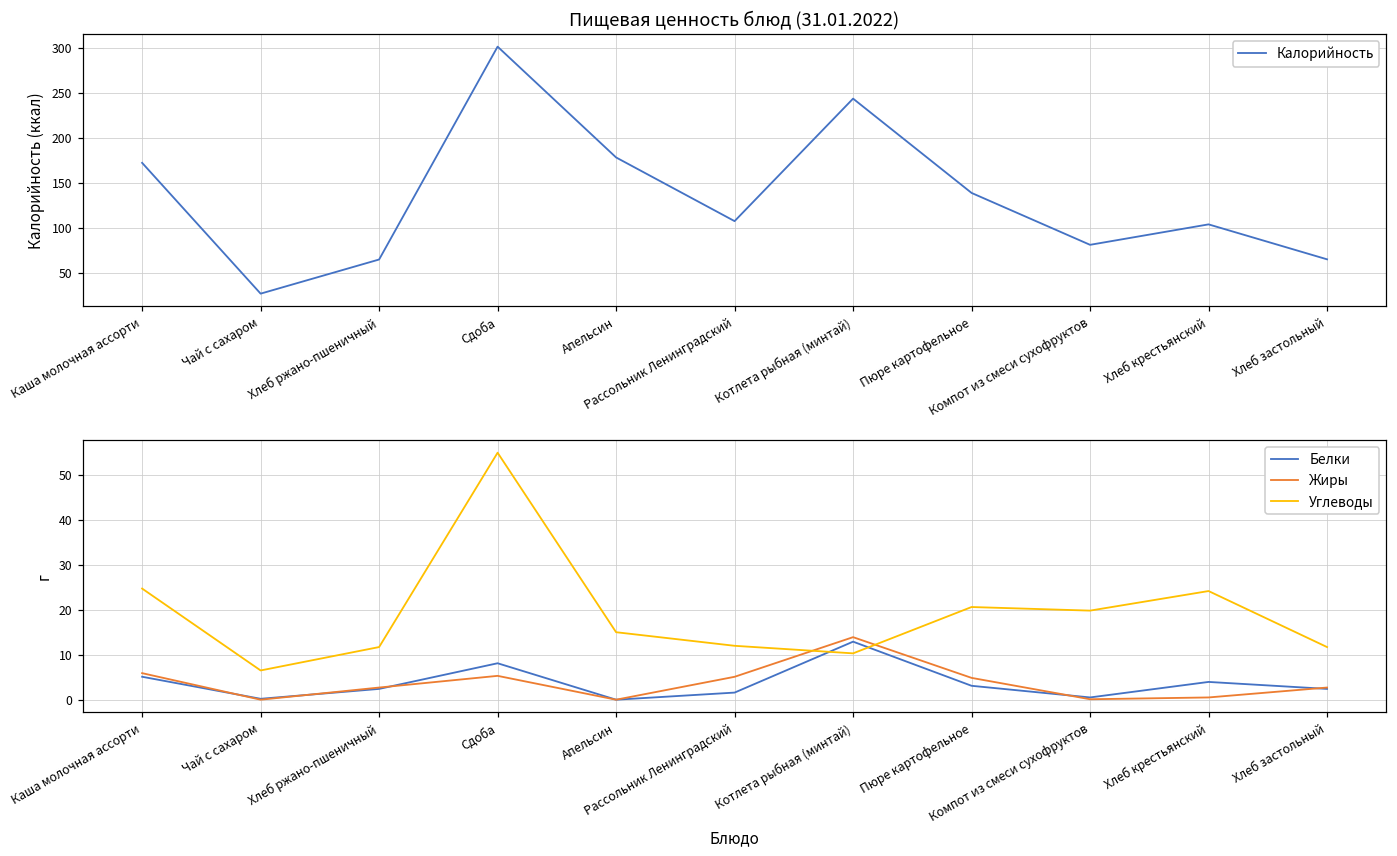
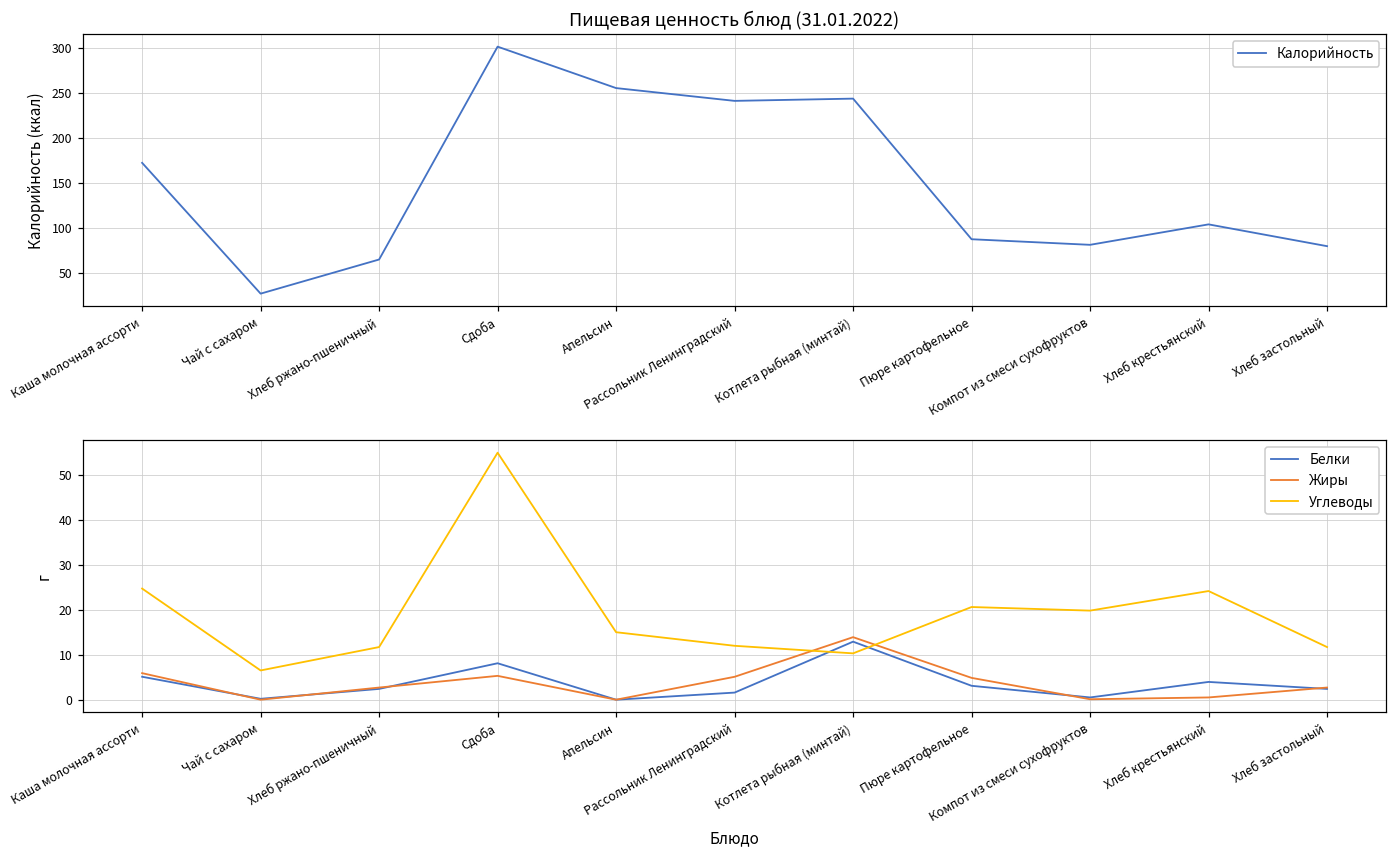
Пищевая ценность блюд (31.01.2022), Апельсин: 180 -> 260
Пищевая ценность блюд (31.01.2022), Рассольник Ленинградский: 110 -> 240
Пищевая ценность блюд (31.01.2022), Пюре картофельное: 140 -> 90
Пищевая ценность блюд (31.01.2022), Хлеб застольный: 60 -> 80
